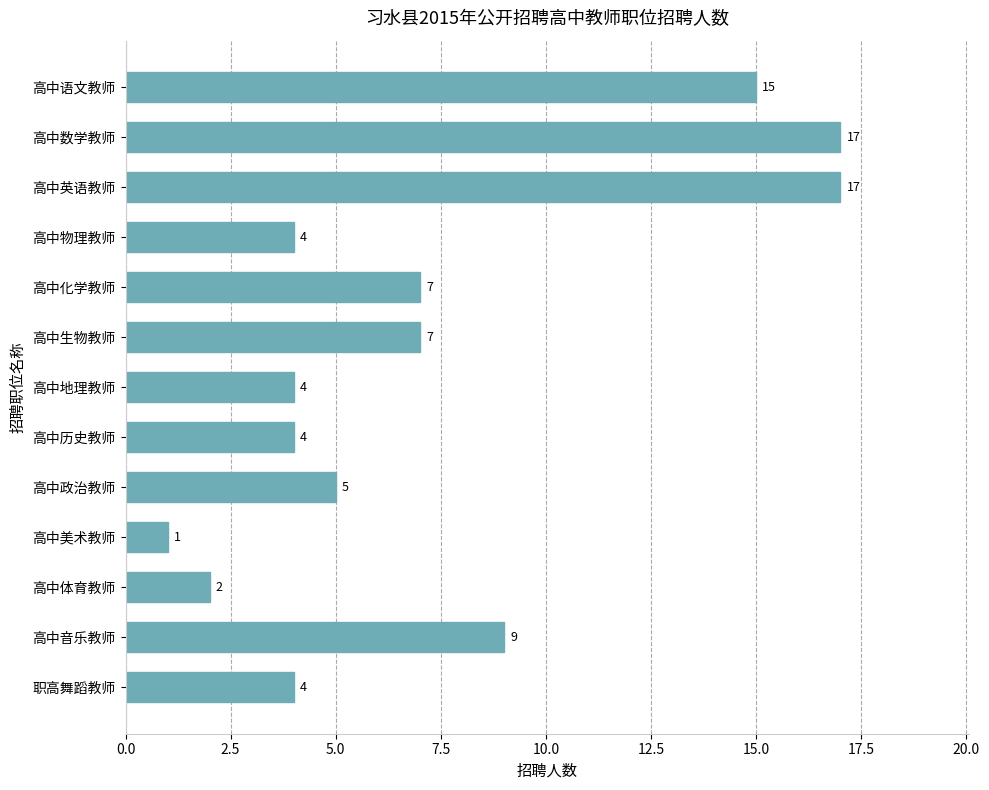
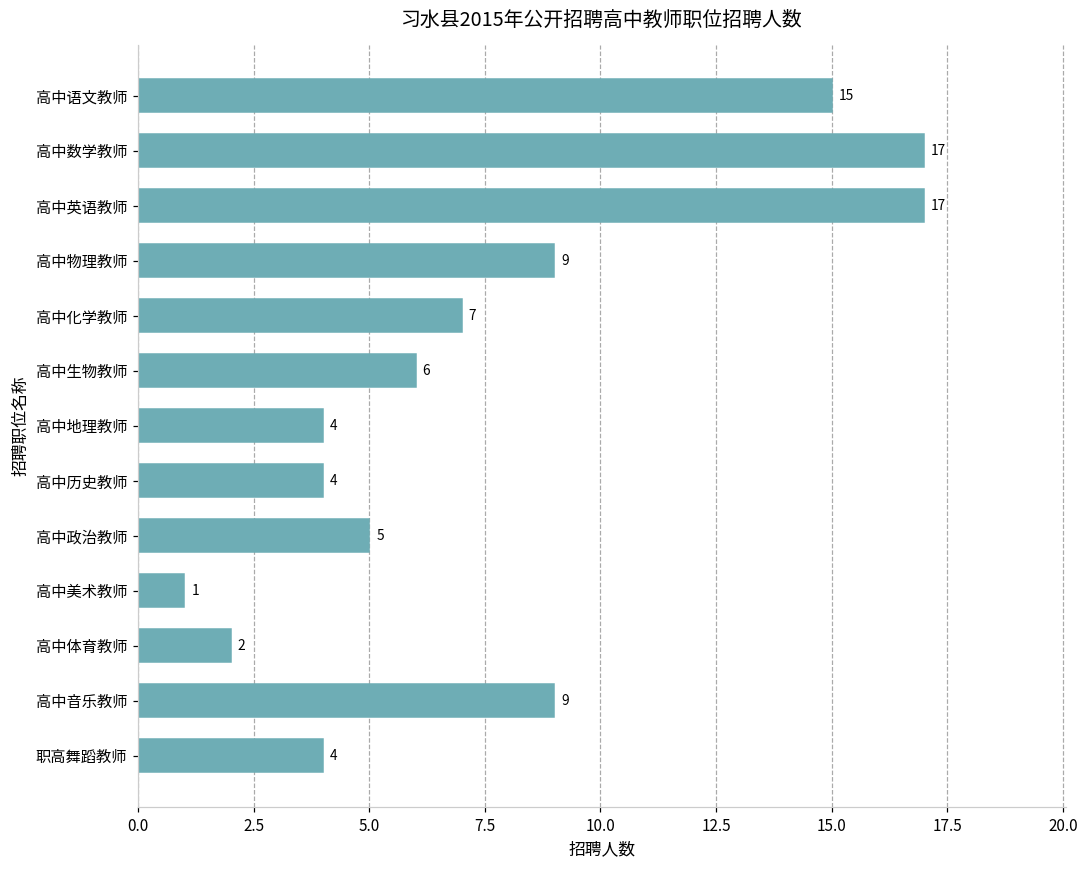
高中物理教师: 4 -> 9
高中生物教师: 7 -> 6
